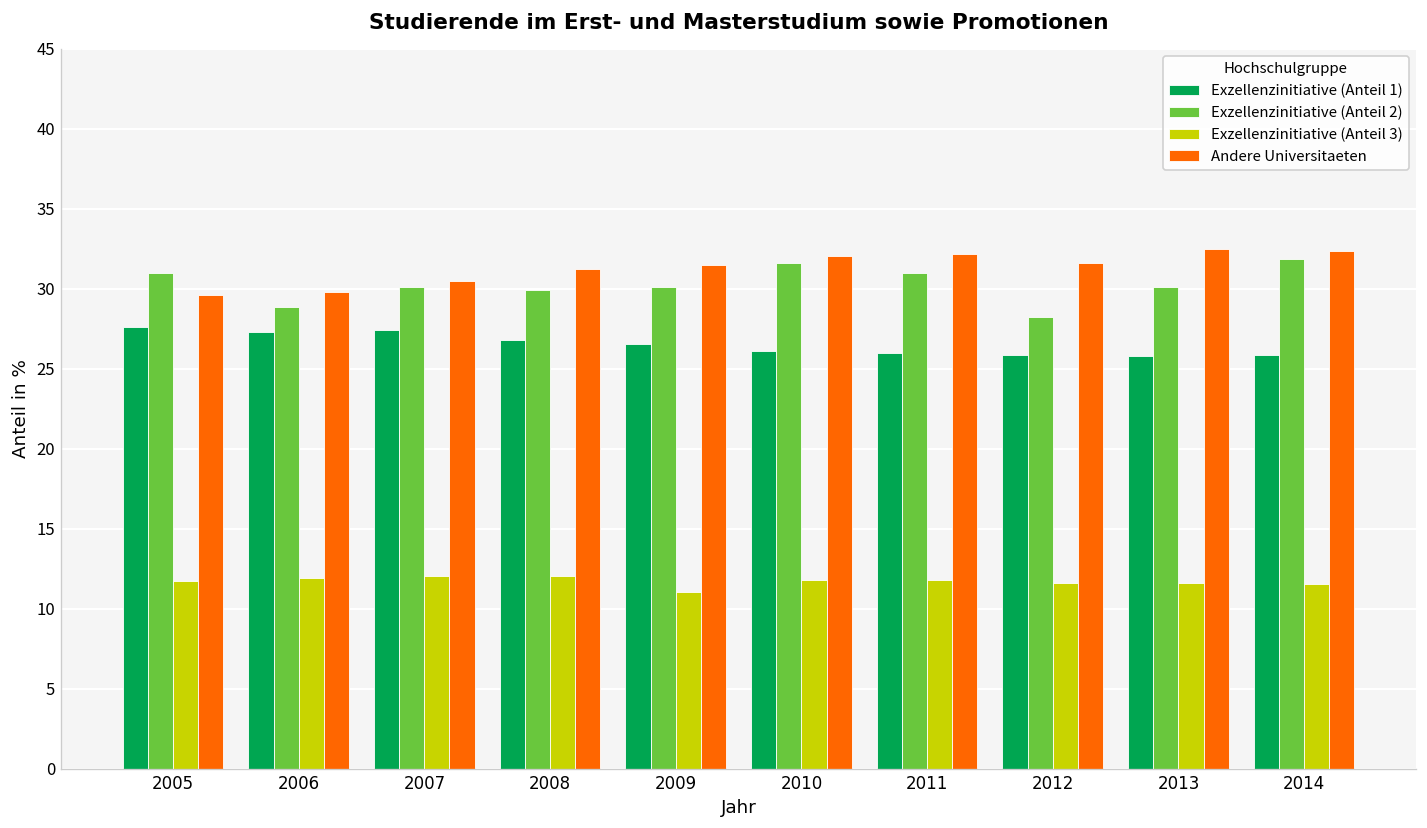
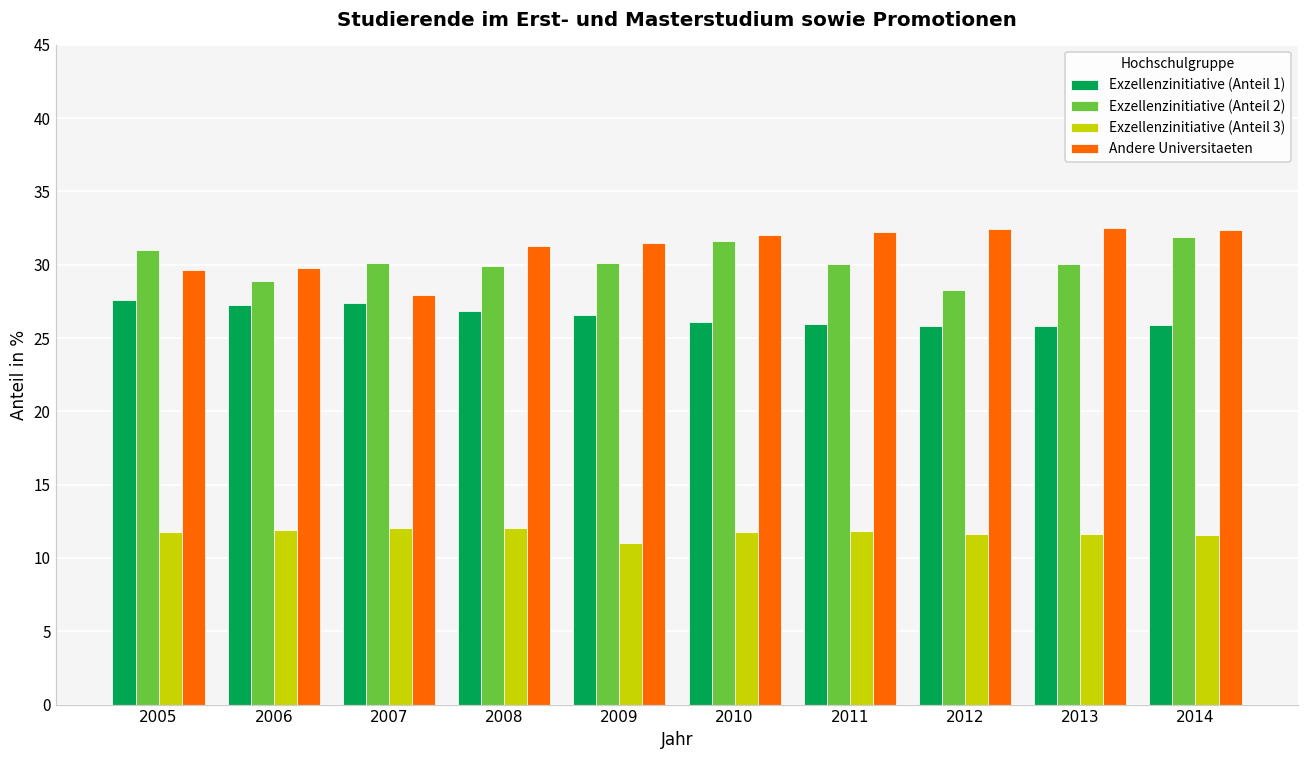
Andere Universitaeten, 2007: 30.5 -> 27.9
Exzellenzinitiative (Anteil 2), 2011: 31.0 -> 30.0
Andere Universitaeten, 2012: 31.6 -> 32.4
